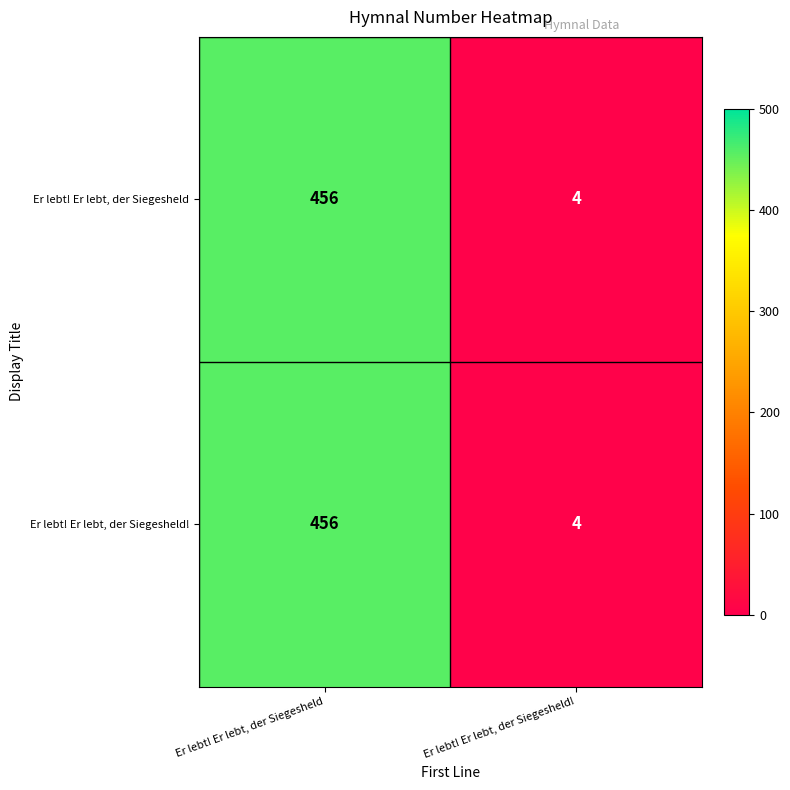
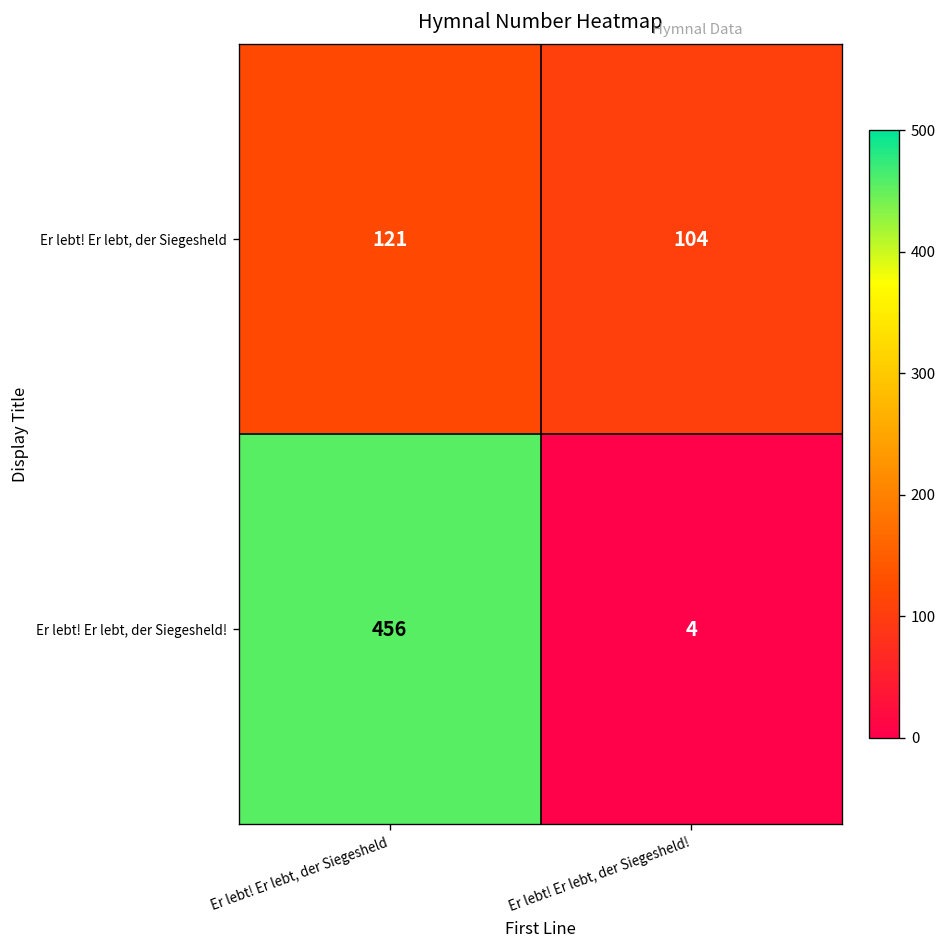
Er lebt! Er lebt, der Siegesheld, Er lebt! Er lebt, der Siegesheld: 456 -> 121
Er lebt! Er lebt, der Siegesheld, Er lebt! Er lebt, der Siegesheld!: 4 -> 104
